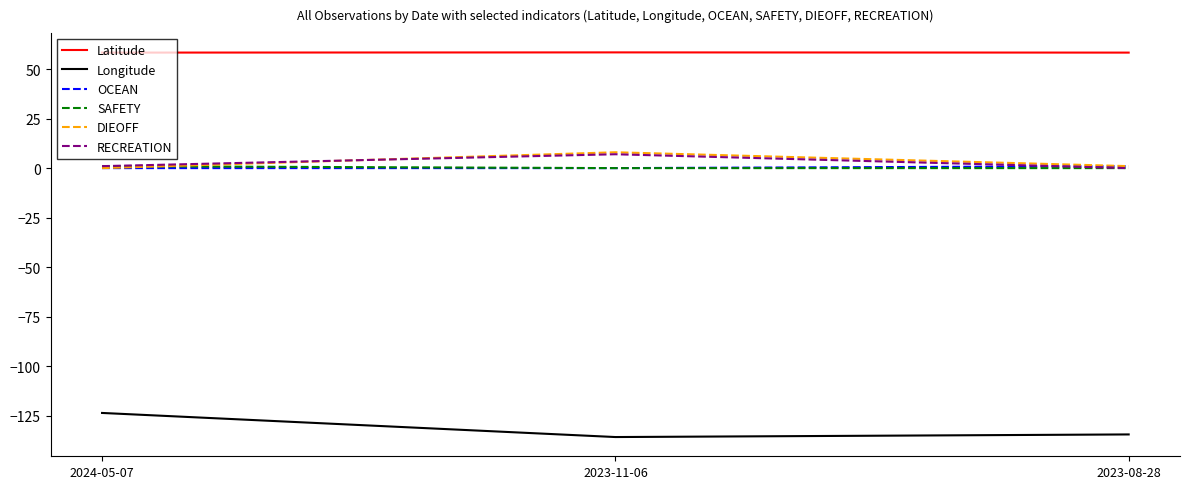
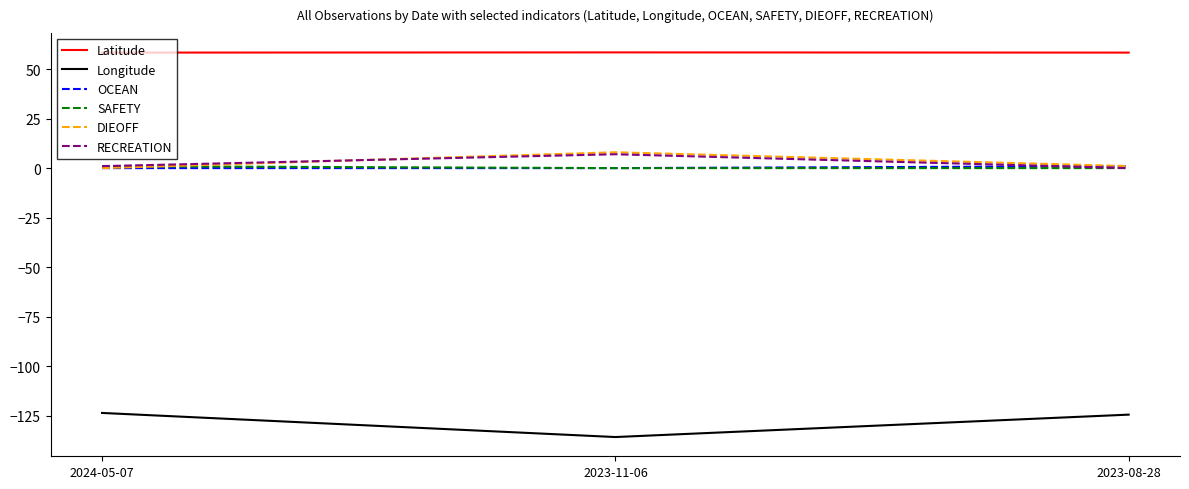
Longitude, 2023-08-28: -134 -> -124
